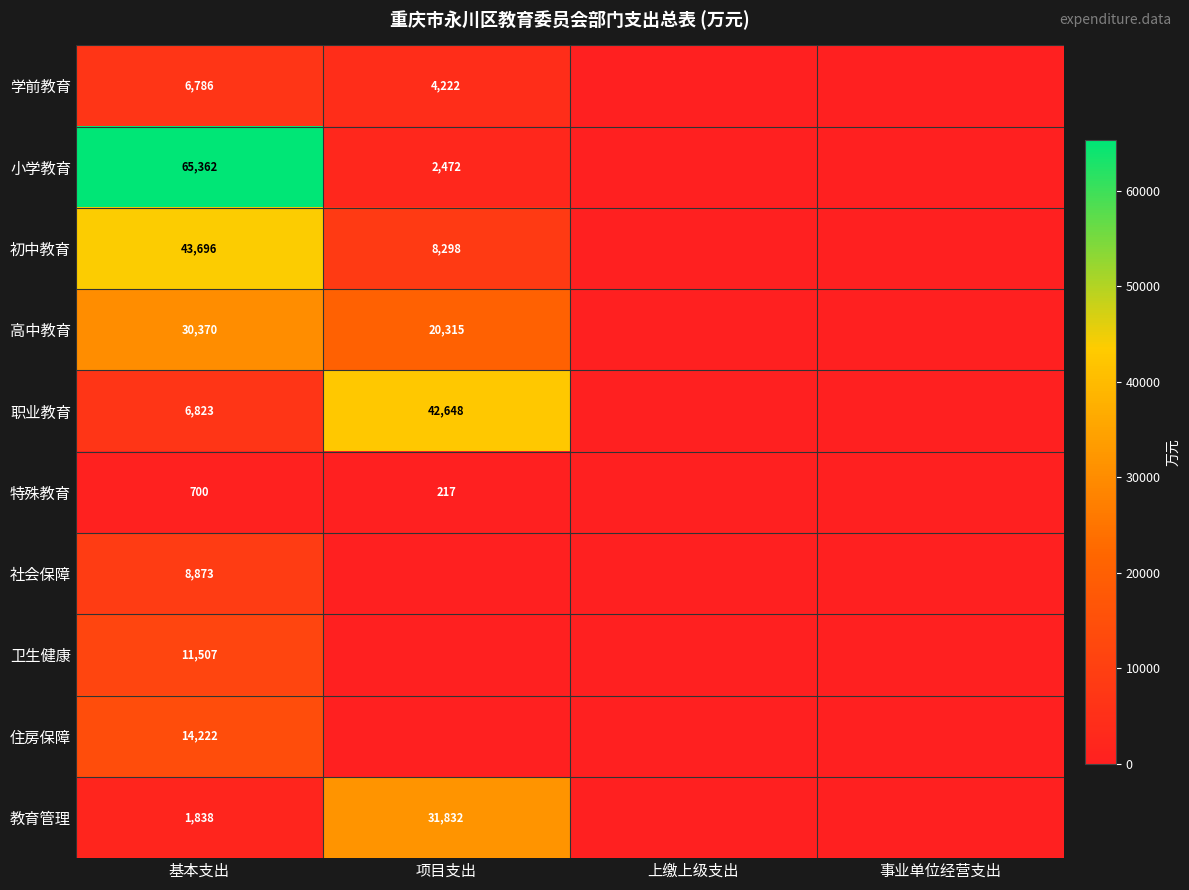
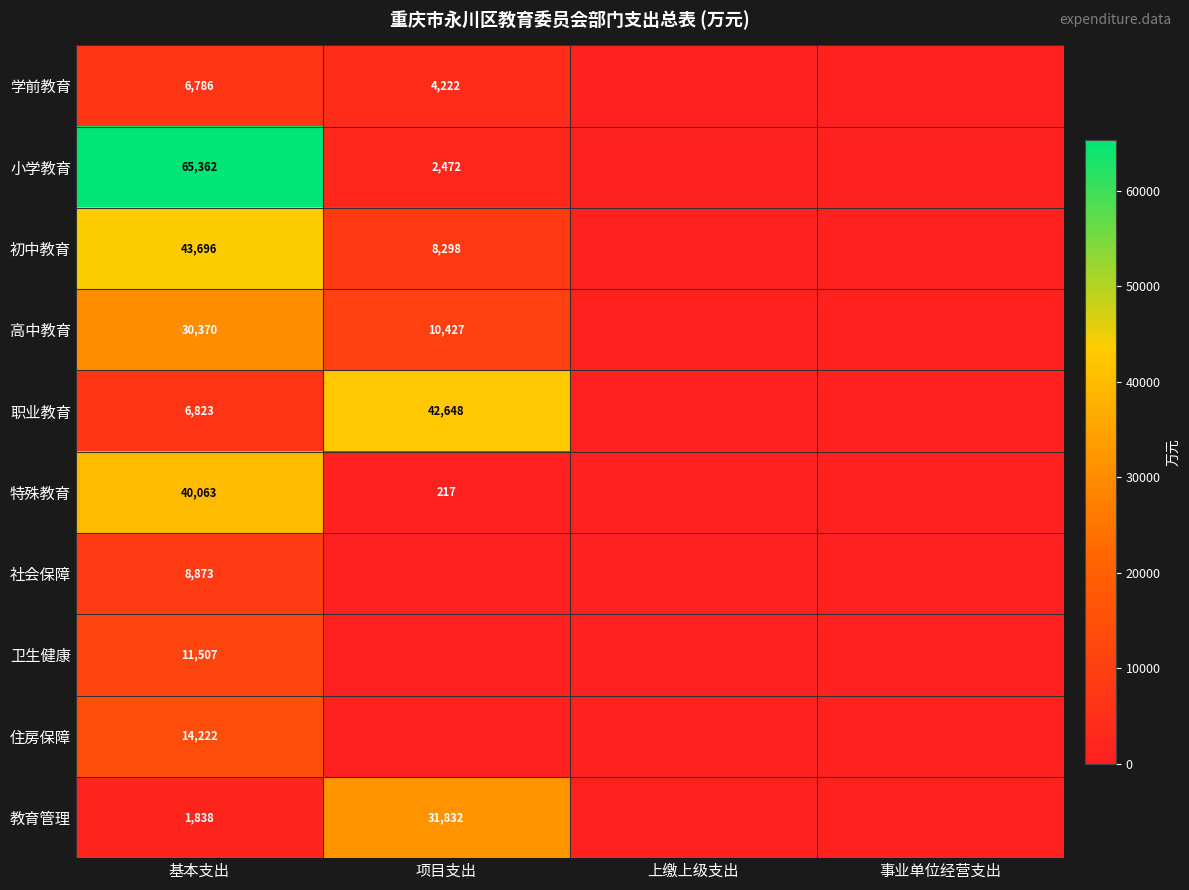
高中教育, 项目支出: 20,315 -> 10,427
特殊教育, 基本支出: 700 -> 40,063
